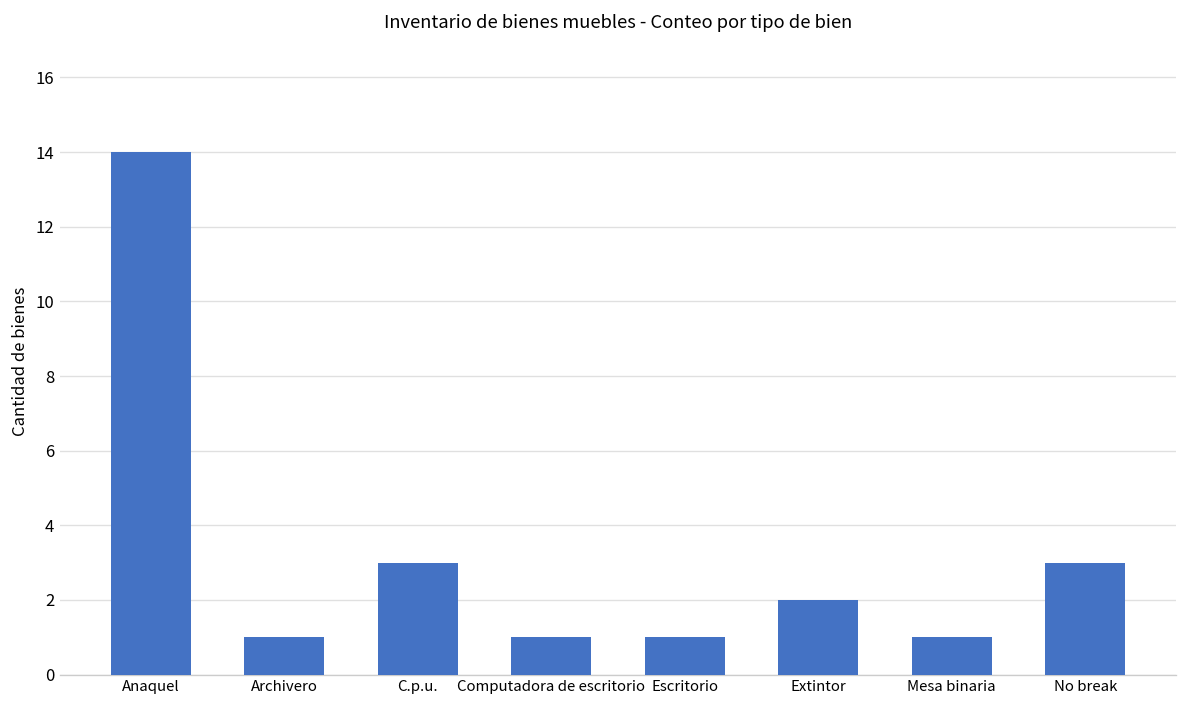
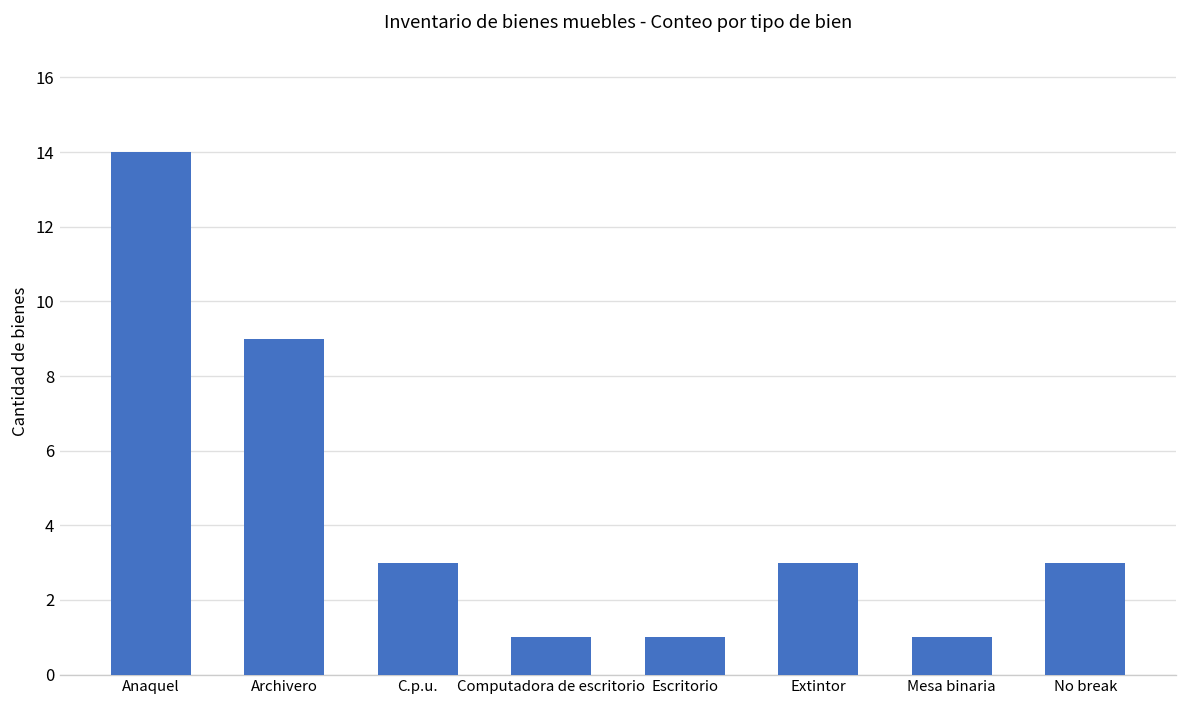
Archivero: 1 -> 9
Extintor: 2 -> 3
